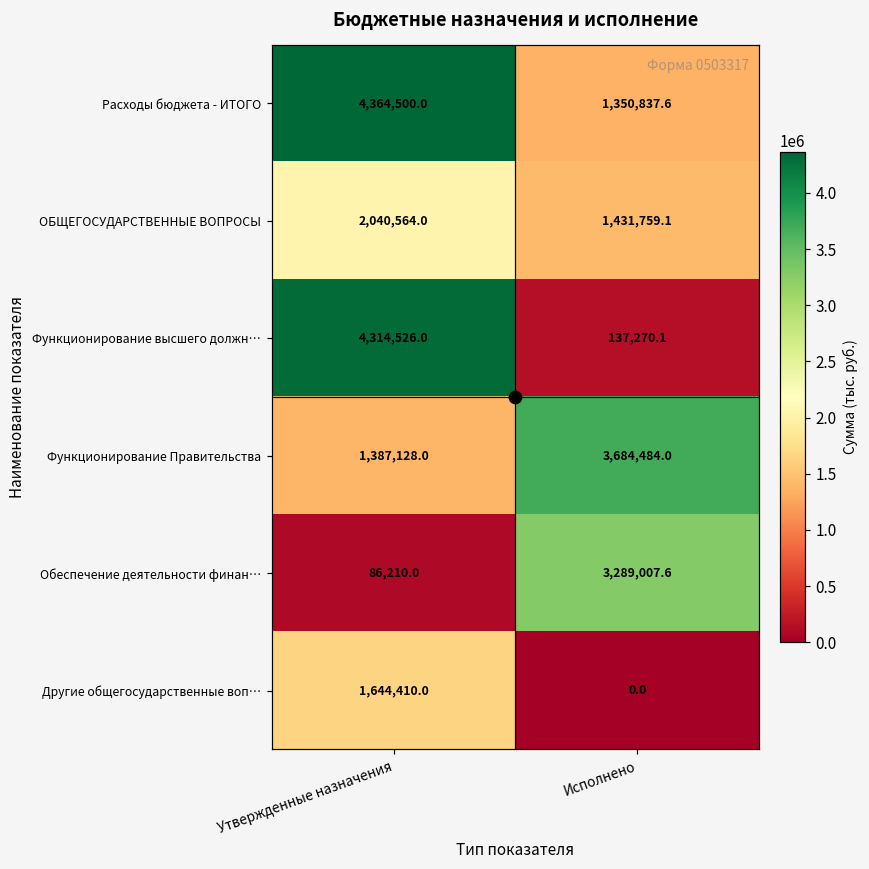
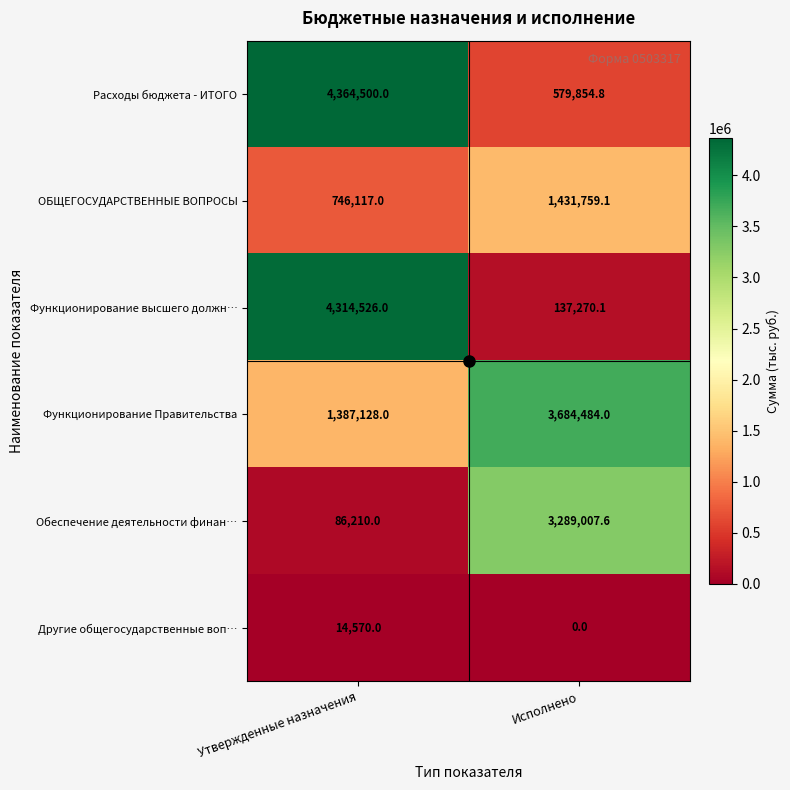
Расходы бюджета - ИТОГО, Исполнено: 1,350,837.6 -> 579,854.8
ОБЩЕГОСУДАРСТВЕННЫЕ ВОПРОСЫ, Утвержденные назначения: 2,040,564.0 -> 746,117.0
Другие общегосударственные воп…, Утвержденные назначения: 1,644,410.0 -> 14,570.0
